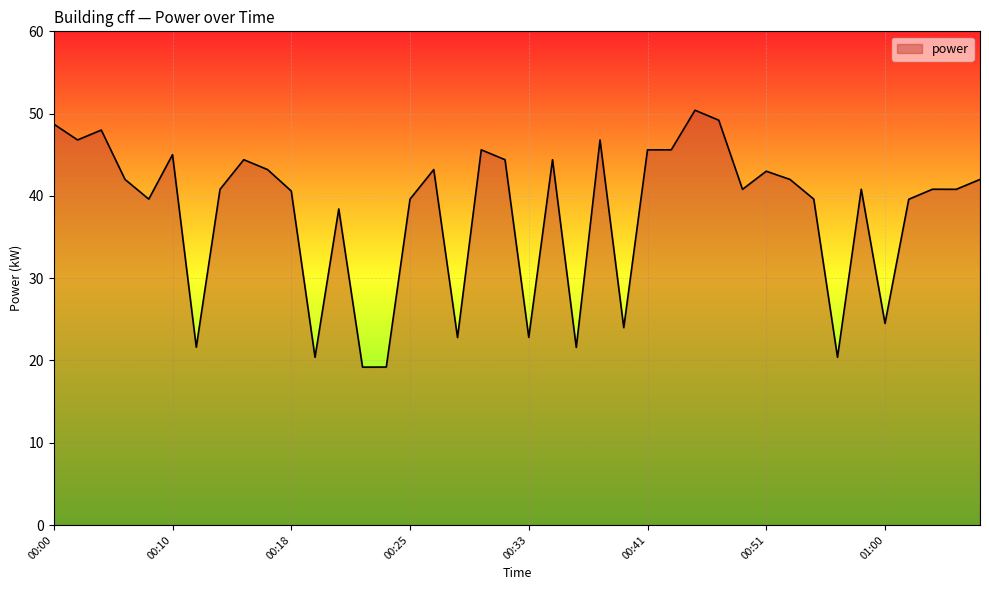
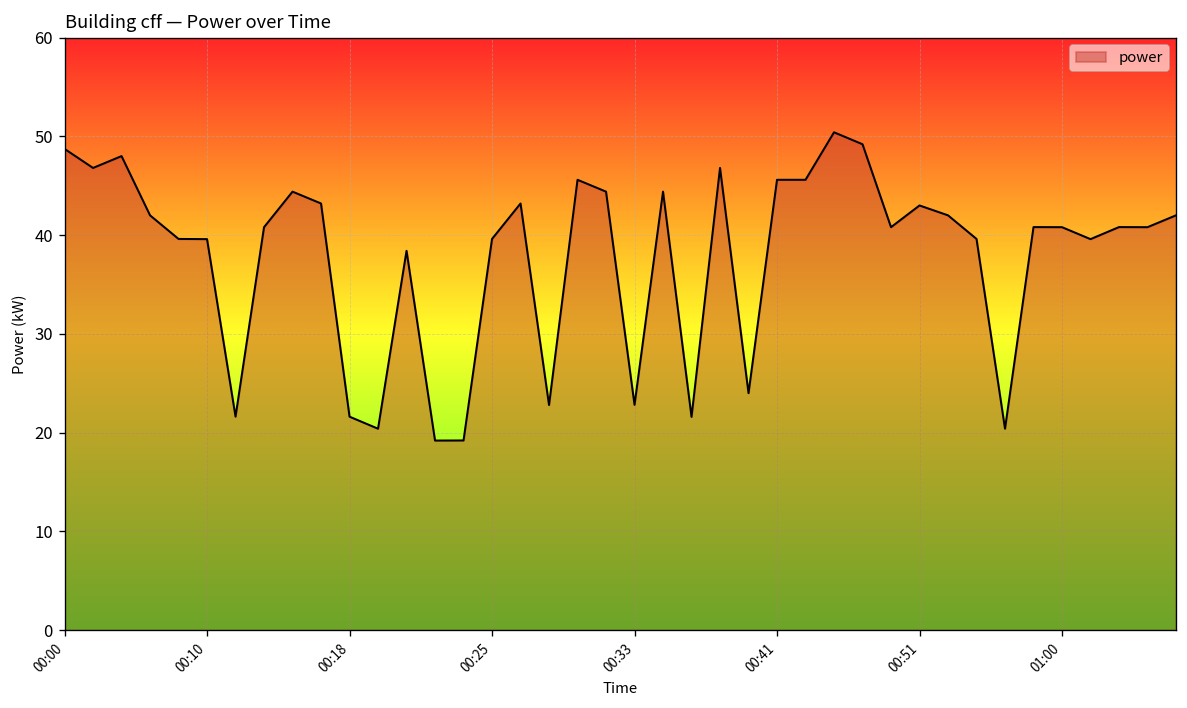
00:10: 45 -> 40
00:18: 41 -> 22
01:00: 25 -> 41
